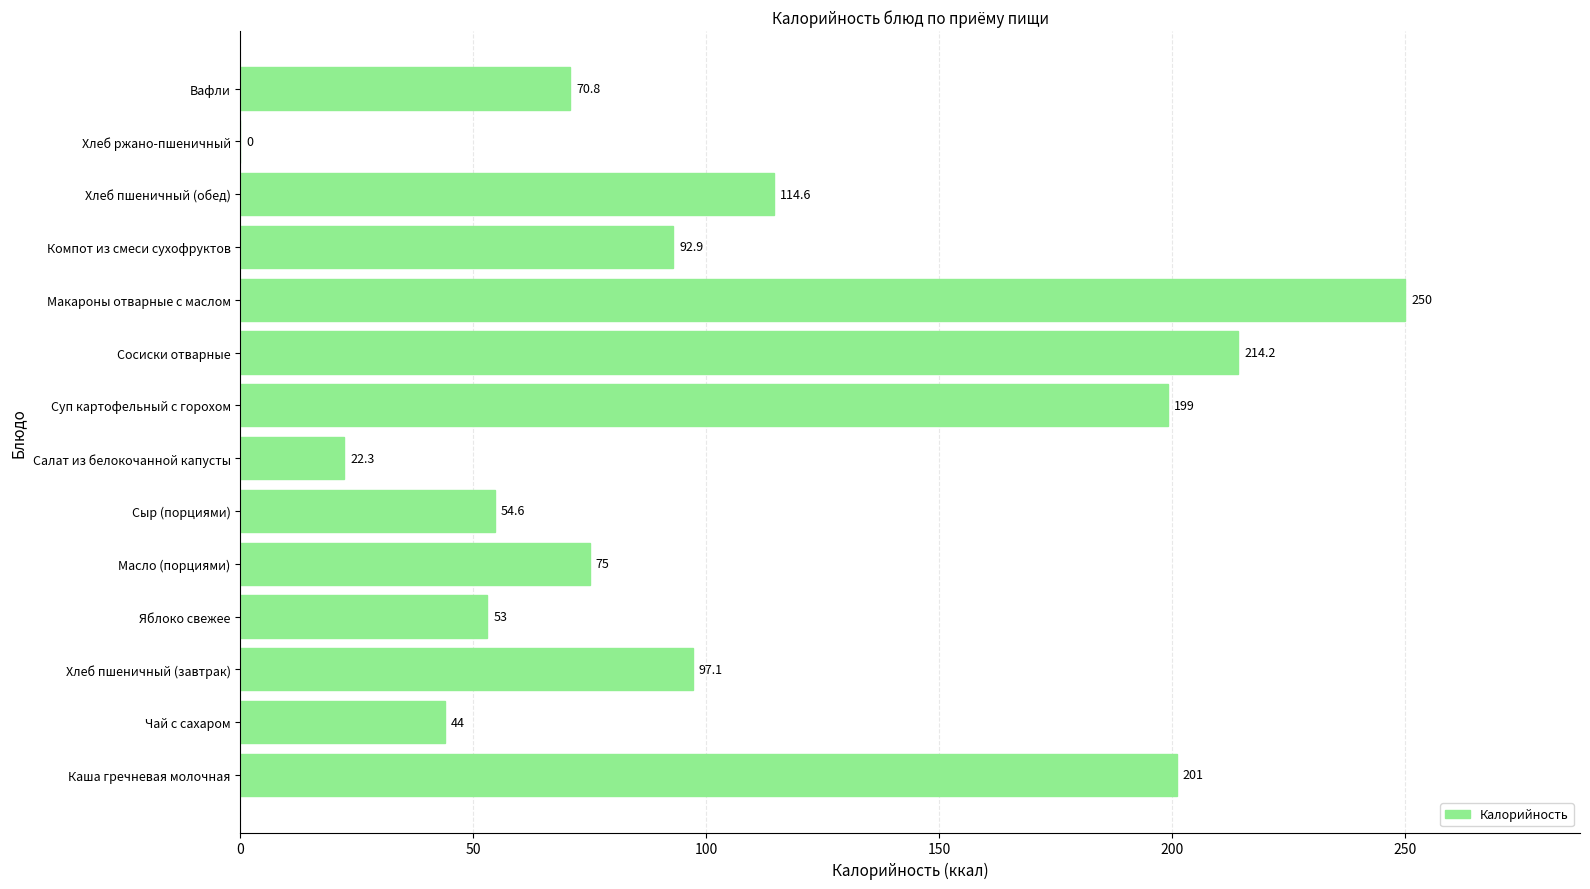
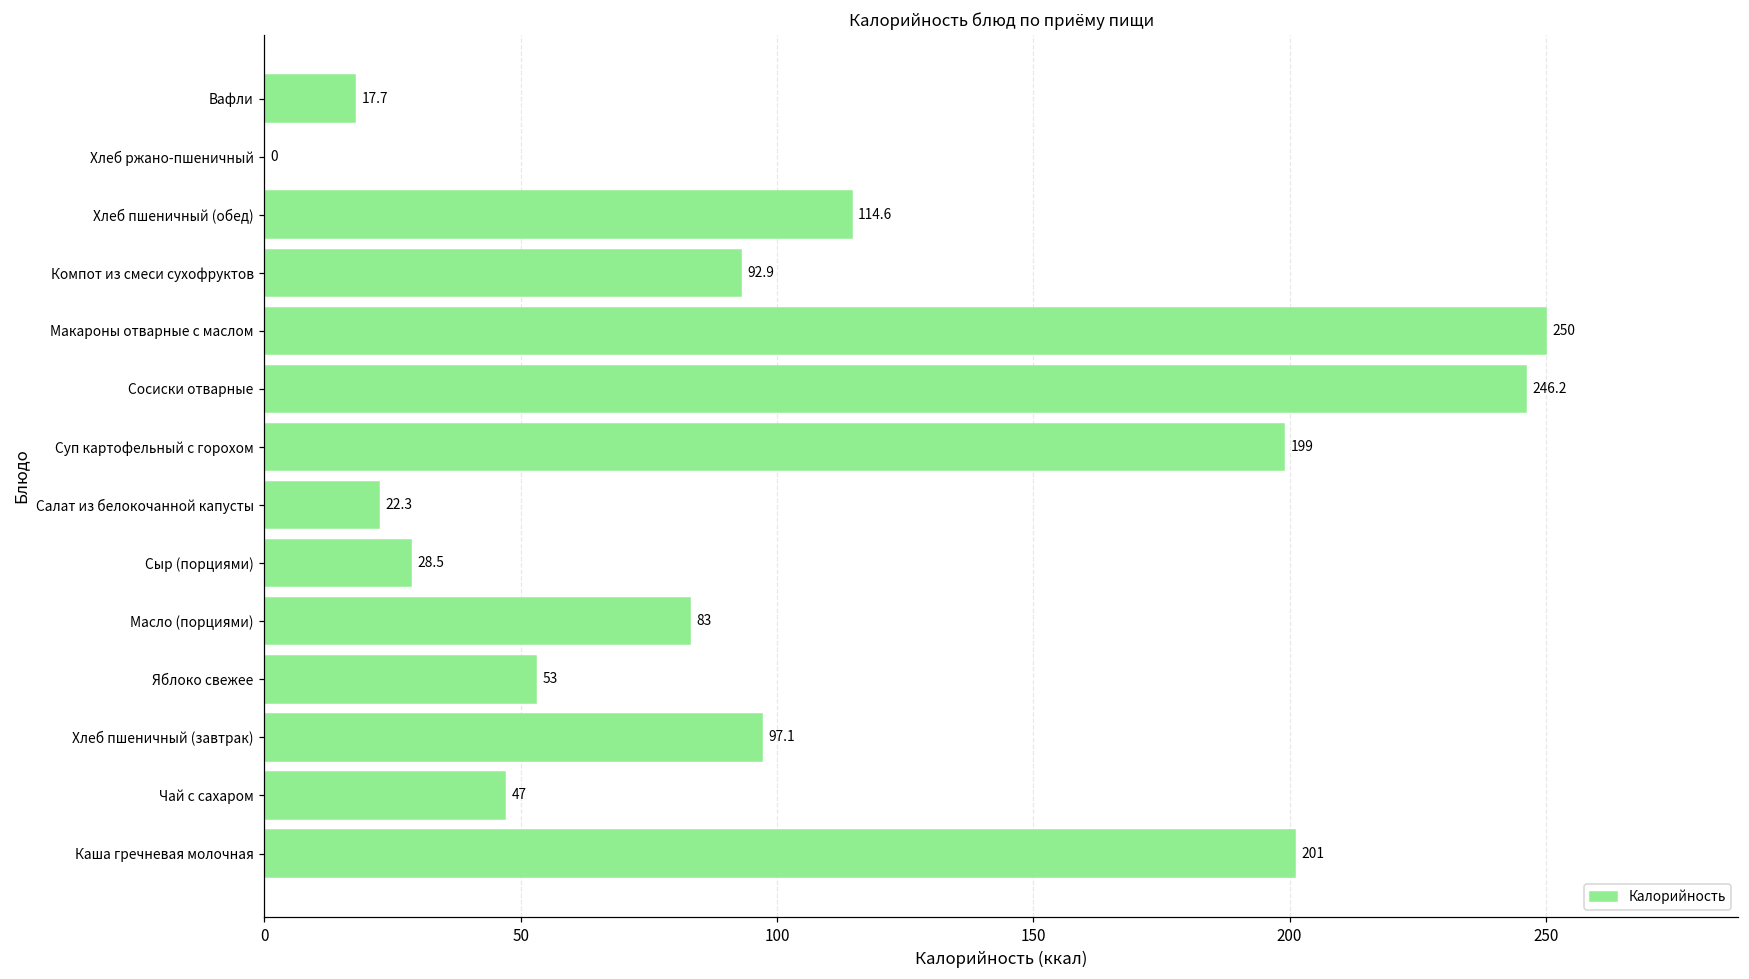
Вафли: 70.8 -> 17.7
Сосиски отварные: 214.2 -> 246.2
Сыр (порциями): 54.6 -> 28.5
Масло (порциями): 75 -> 83
Чай с сахаром: 44 -> 47
